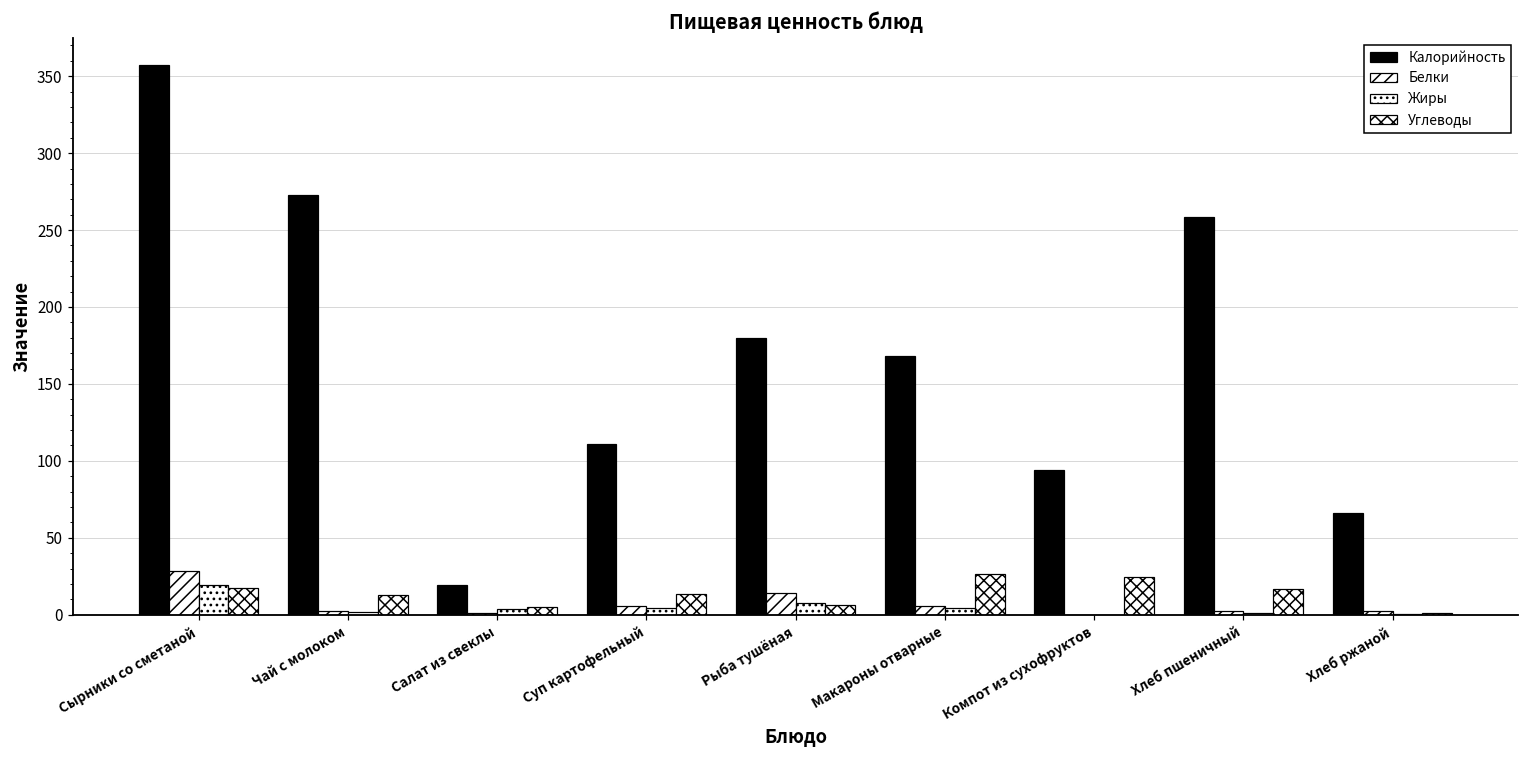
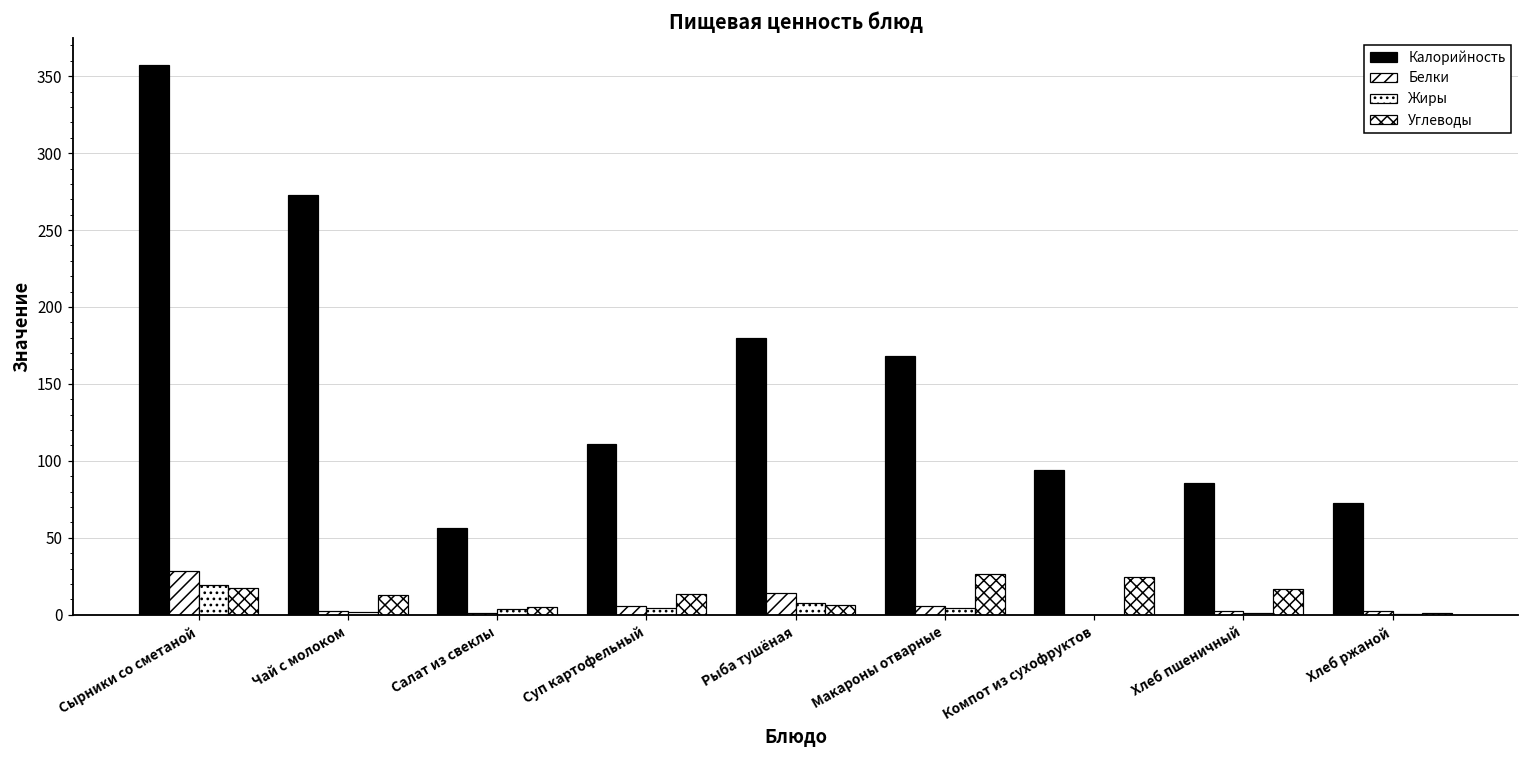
Калорийность, Салат из свеклы: 19 -> 56
Калорийность, Хлеб пшеничный: 259 -> 86
Калорийность, Хлеб ржаной: 66 -> 72
